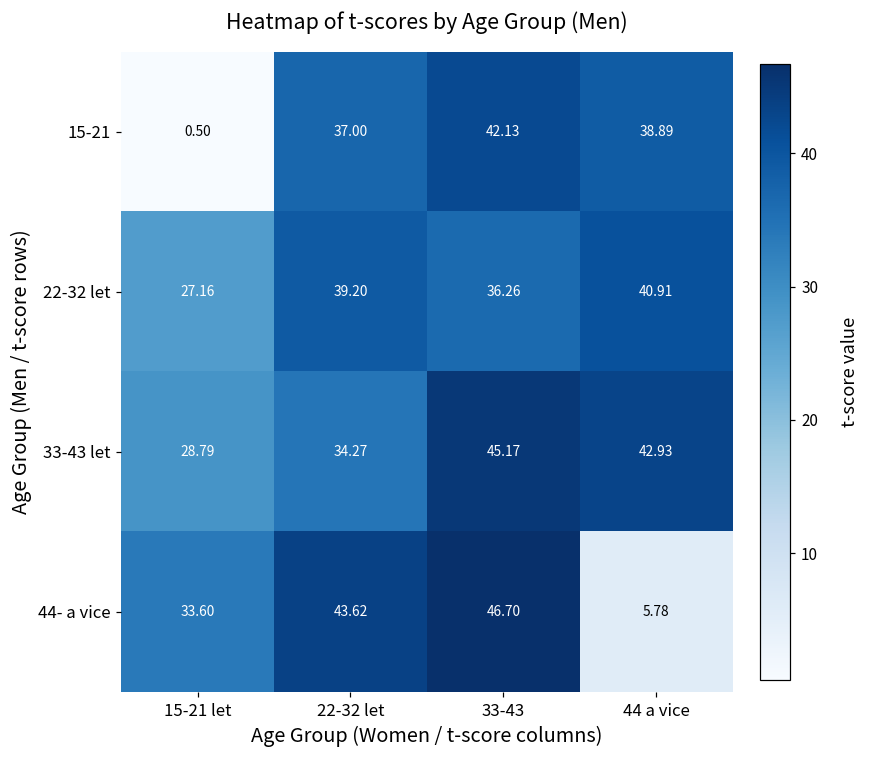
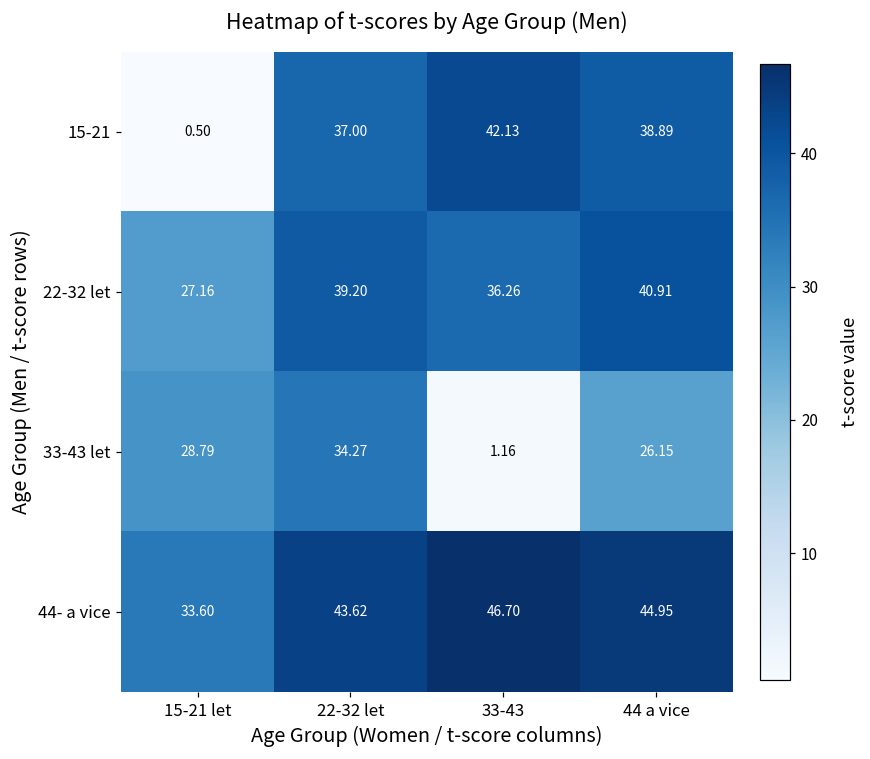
33-43 let, 33-43: 45.17 -> 1.16
33-43 let, 44 a vice: 42.93 -> 26.15
44- a vice, 44 a vice: 5.78 -> 44.95
